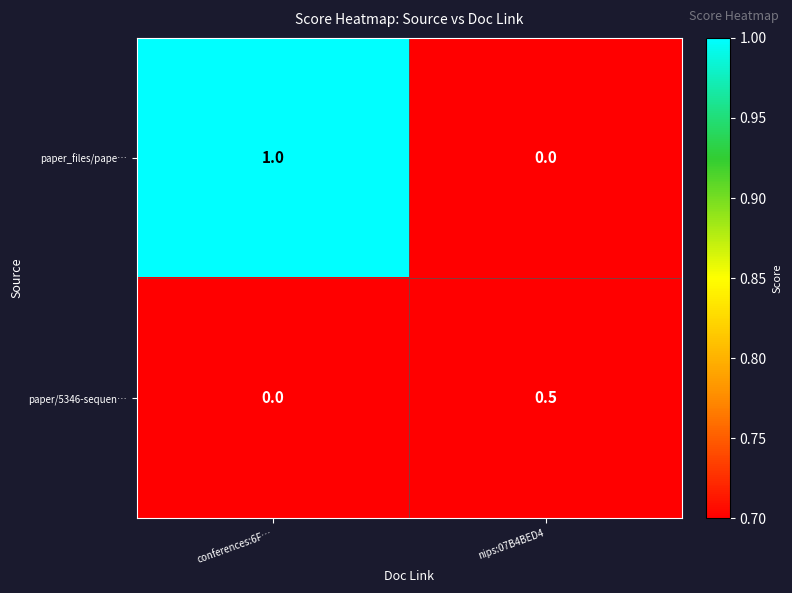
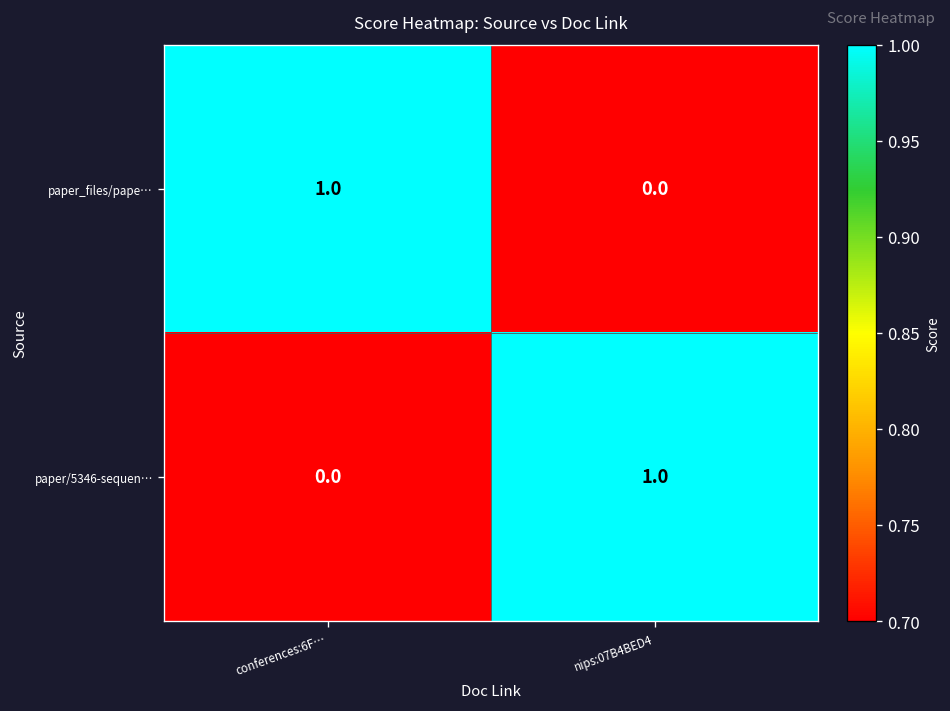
paper/5346-sequen…, nips:07B4BED4: 0.5 -> 1.0
